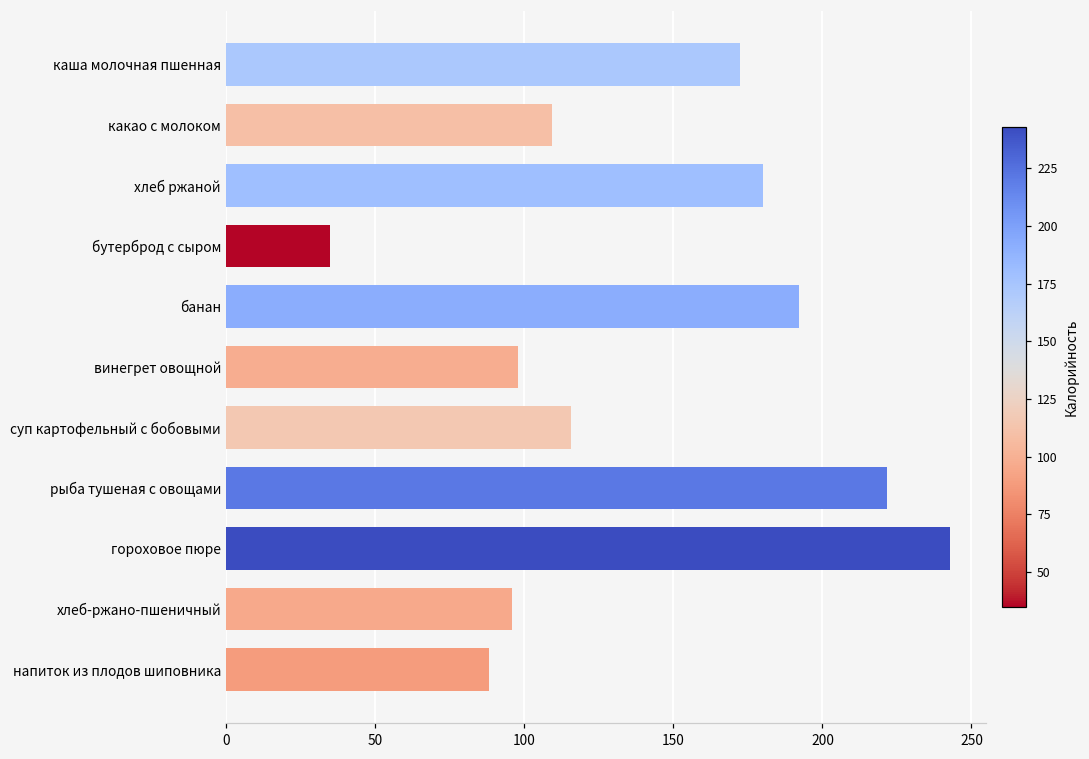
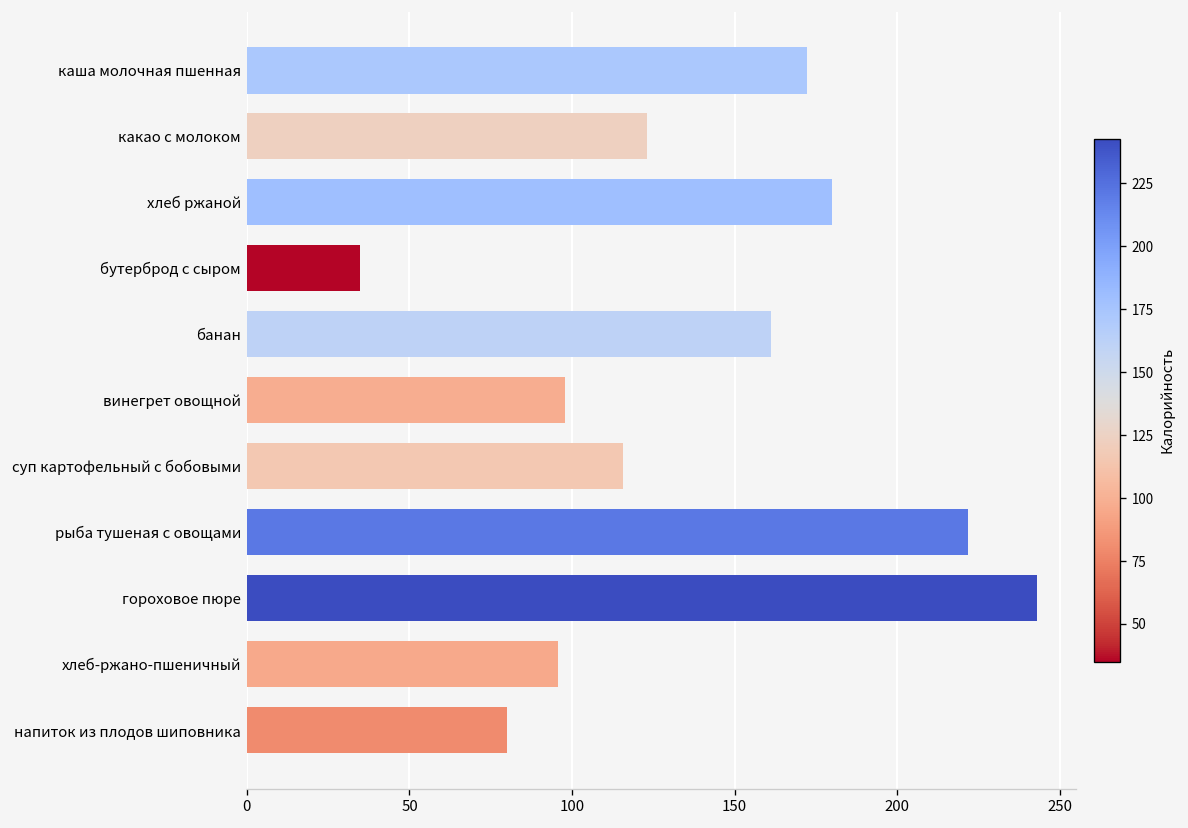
какао с молоком: 109 -> 123
банан: 192 -> 161
напиток из плодов шиповника: 88 -> 80
